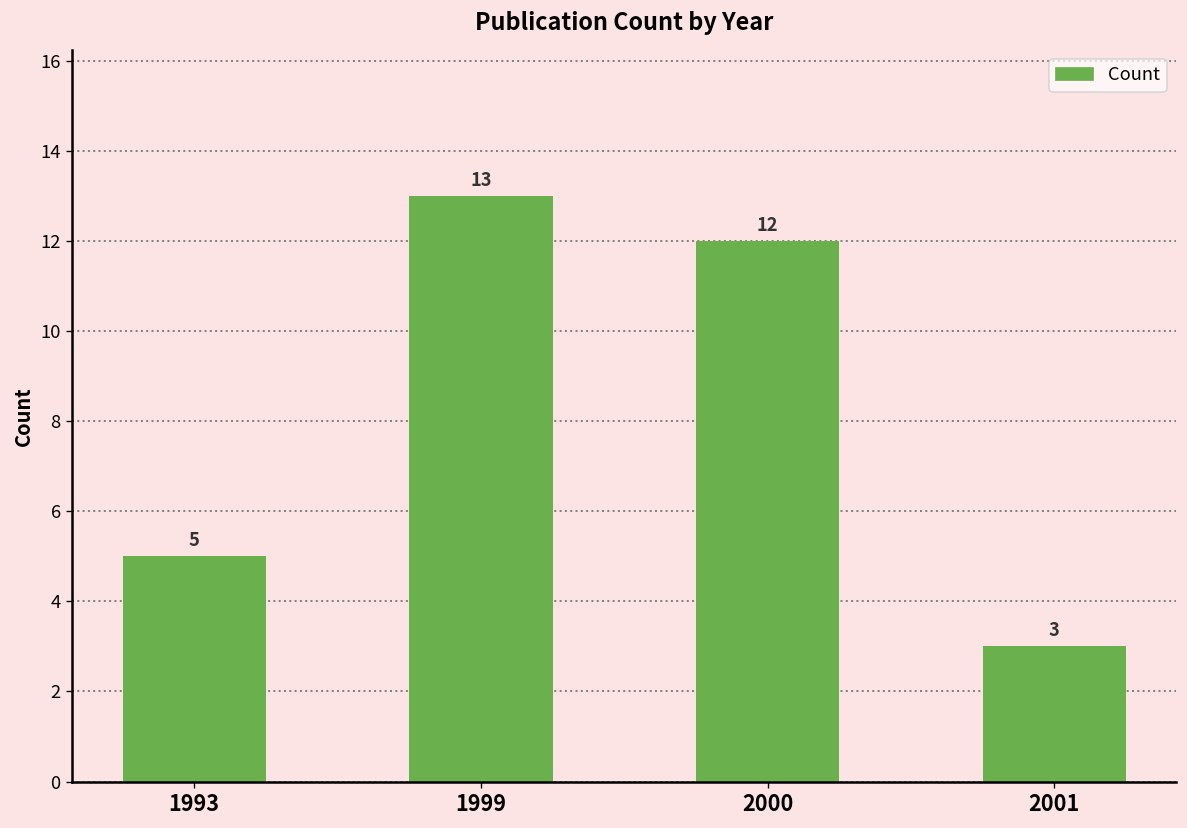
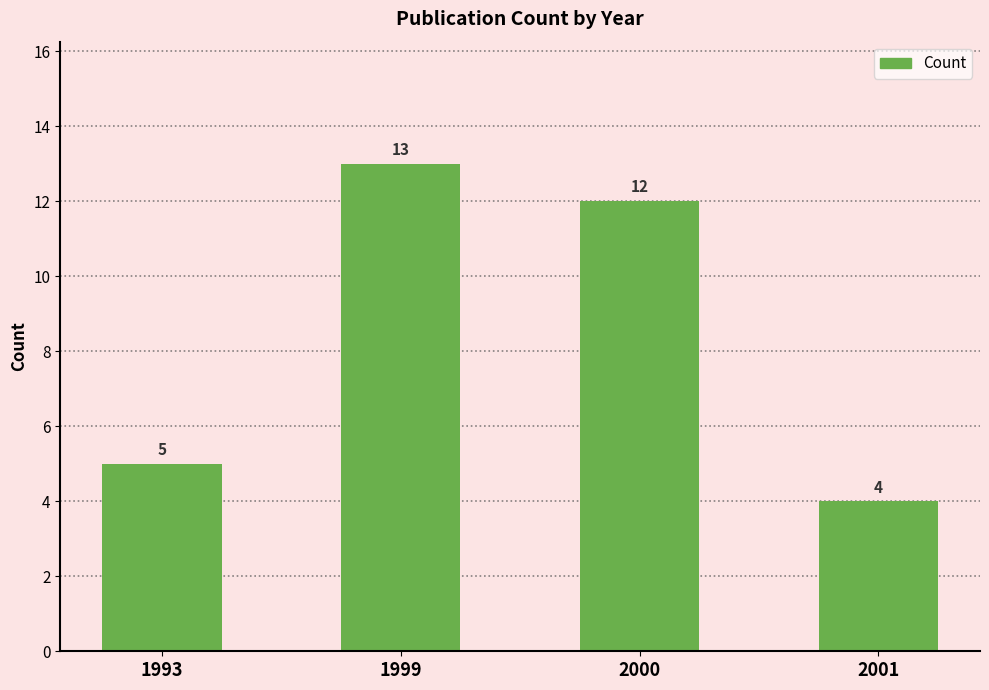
2001: 3 -> 4
